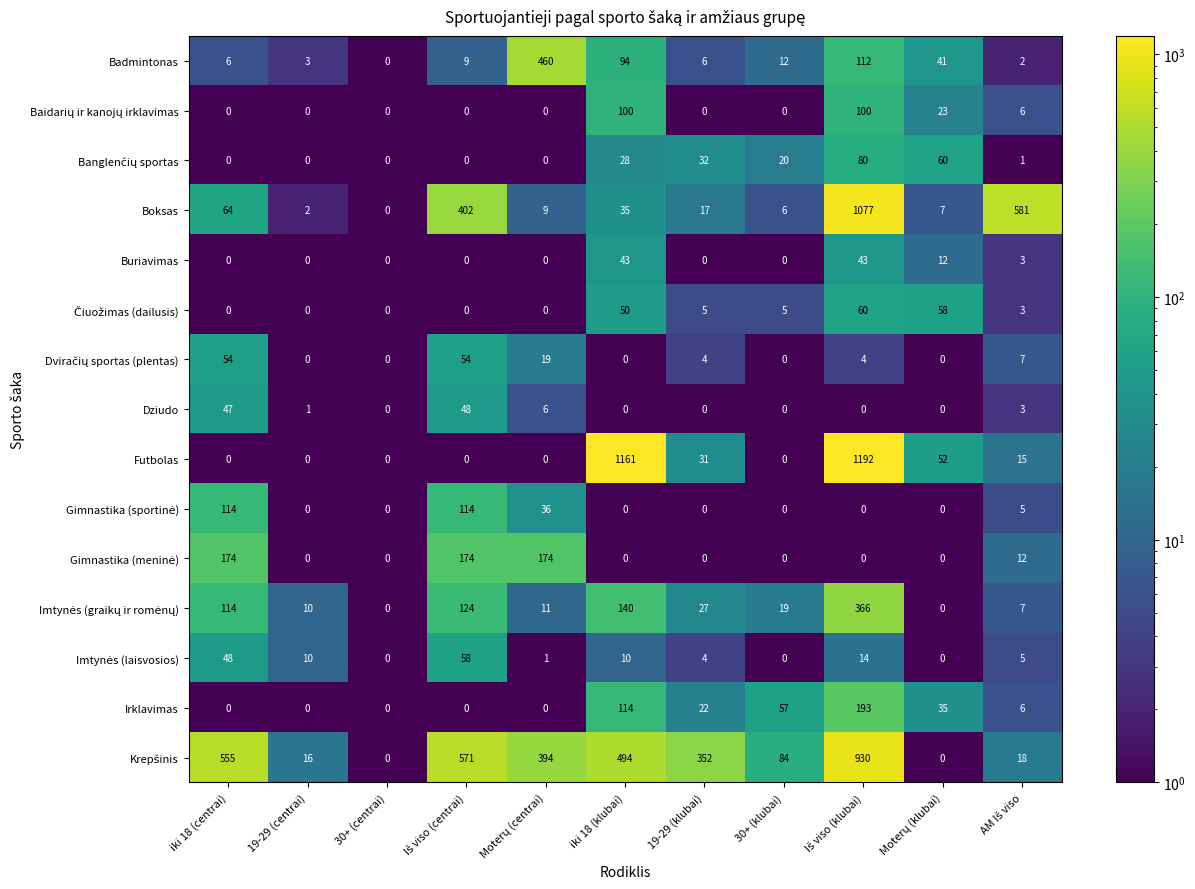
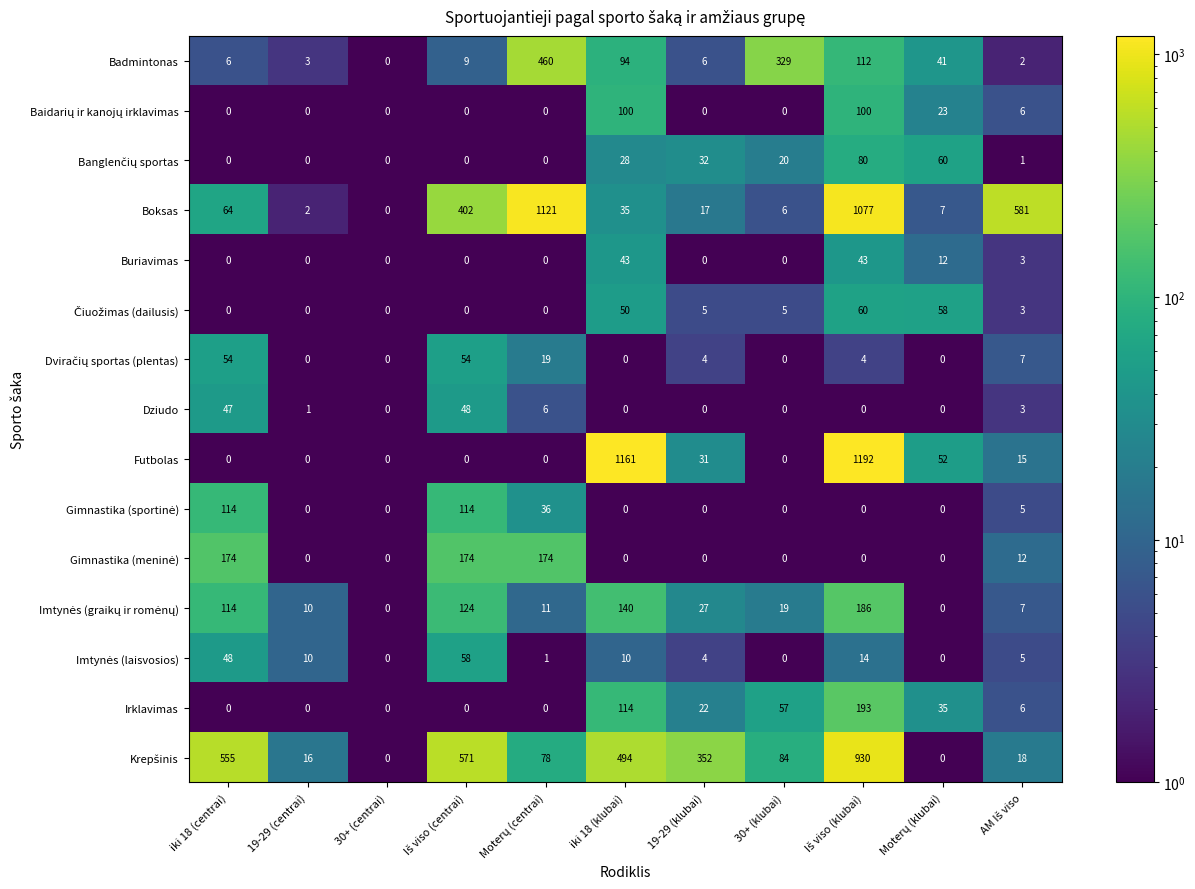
Badmintonas, 30+ (klubai): 12 -> 329
Boksas, Moterų (centrai): 9 -> 1121
Imtynės (graikų ir romėnų), Iš viso (klubai): 366 -> 186
Krepšinis, Moterų (centrai): 394 -> 78
